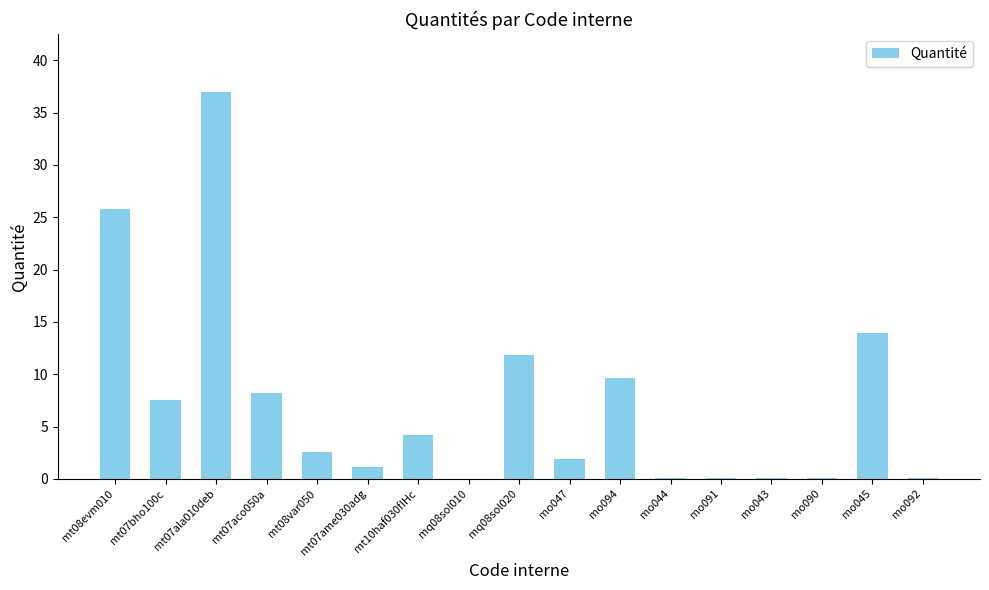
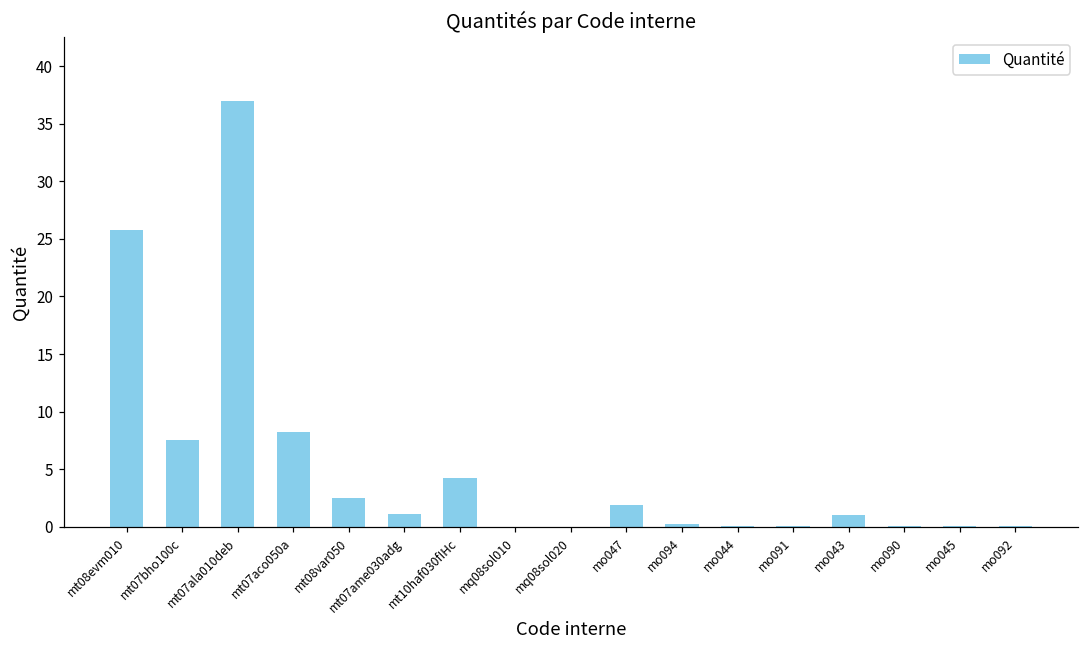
mq08sol020: 11.8 -> 0.0
mo094: 9.6 -> 0.3
mo043: 0.0 -> 1.0
mo045: 14.0 -> 0.0
